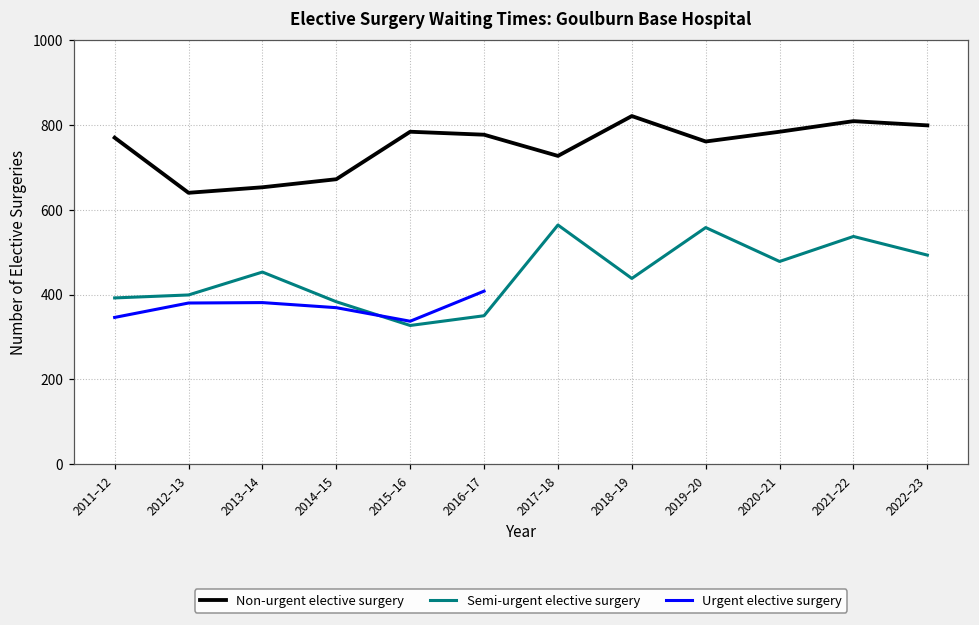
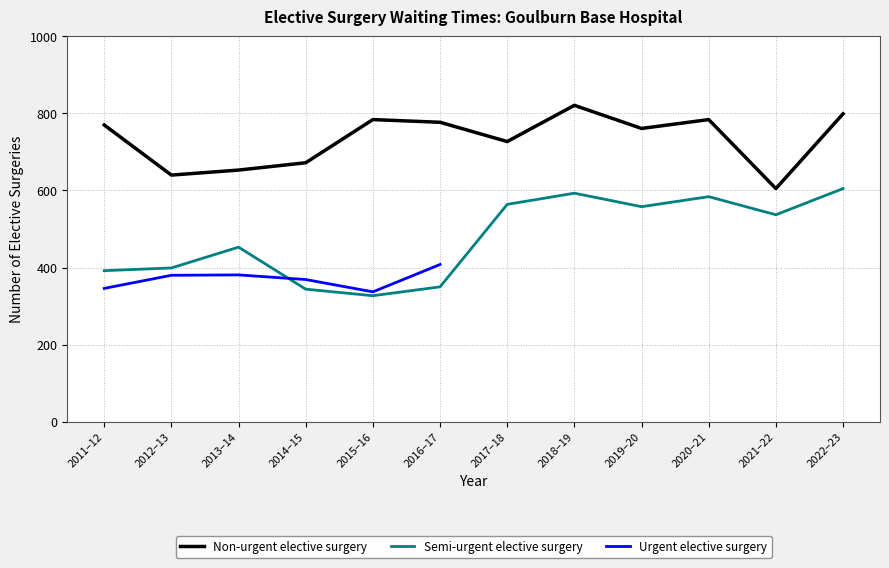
Semi-urgent elective surgery, 2014–15: 380 -> 340
Semi-urgent elective surgery, 2018–19: 440 -> 590
Semi-urgent elective surgery, 2020–21: 480 -> 580
Non-urgent elective surgery, 2021–22: 810 -> 610
Semi-urgent elective surgery, 2022–23: 490 -> 610
